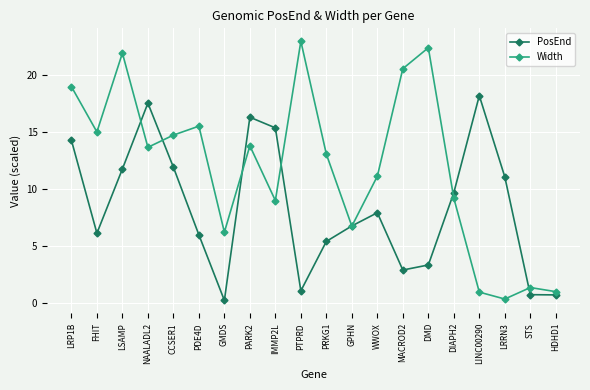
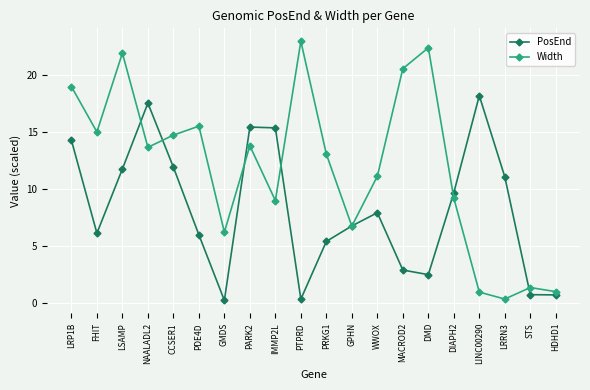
PosEnd, PARK2: 16.3 -> 15.5
PosEnd, PTPRD: 1.1 -> 0.3
PosEnd, DMD: 3.3 -> 2.5
